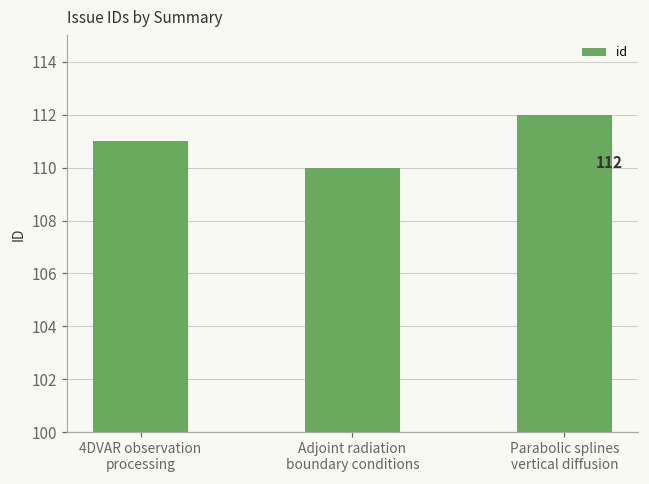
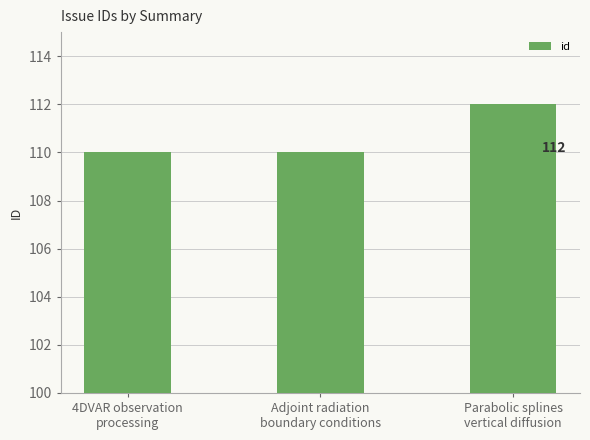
4DVAR observation processing: 111 -> 110
